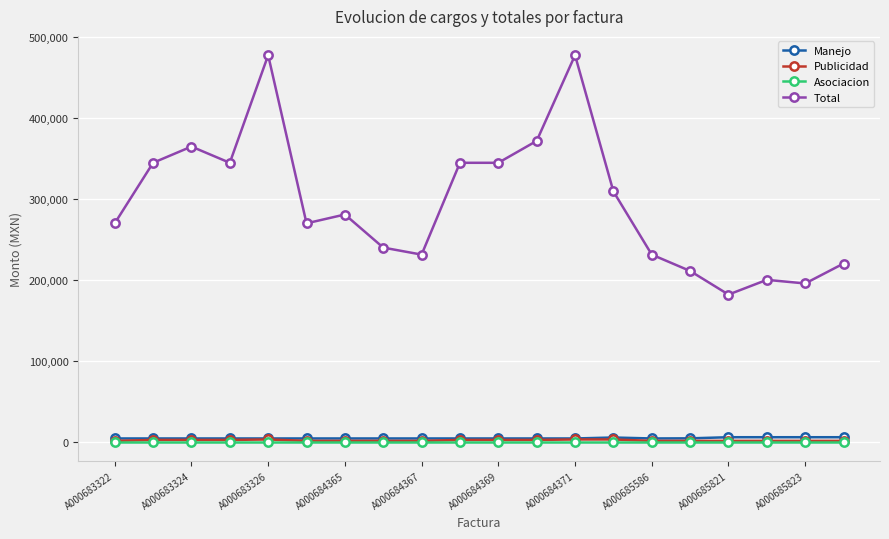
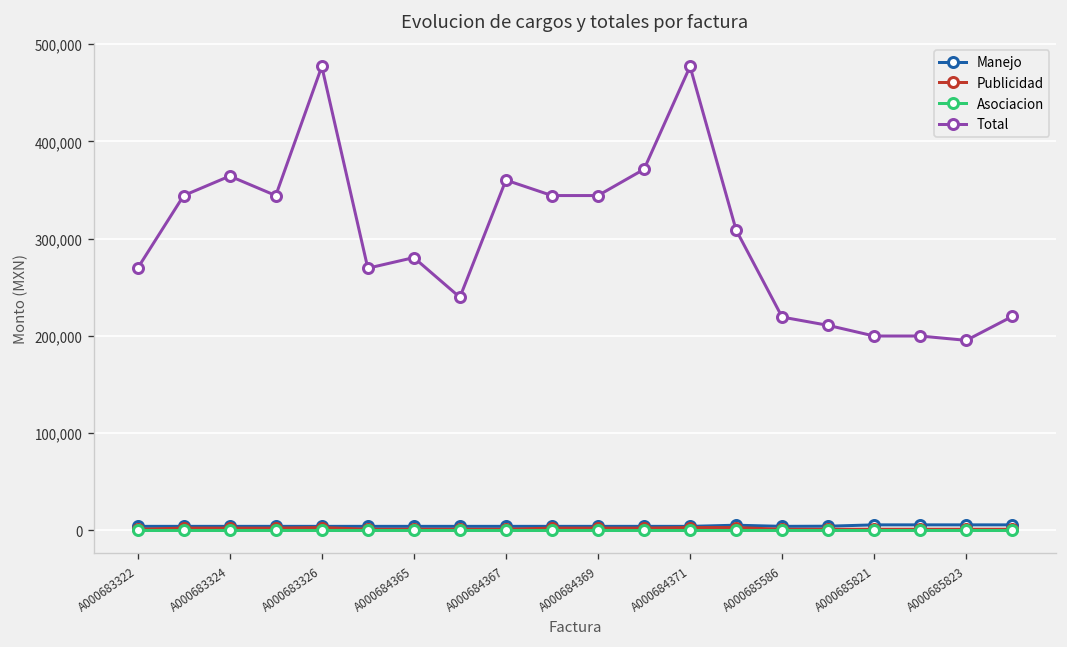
Total, A000684367: 230,000 -> 360,000
Total, A000685586: 230,000 -> 220,000
Total, A000685821: 180,000 -> 200,000
